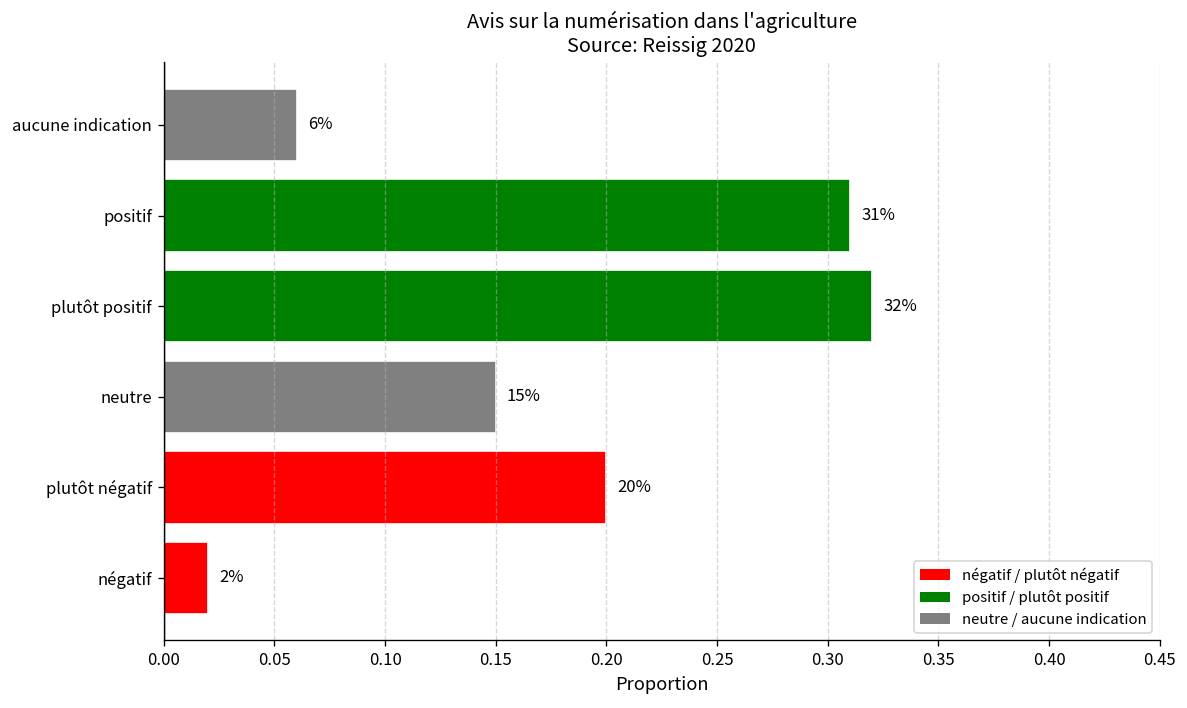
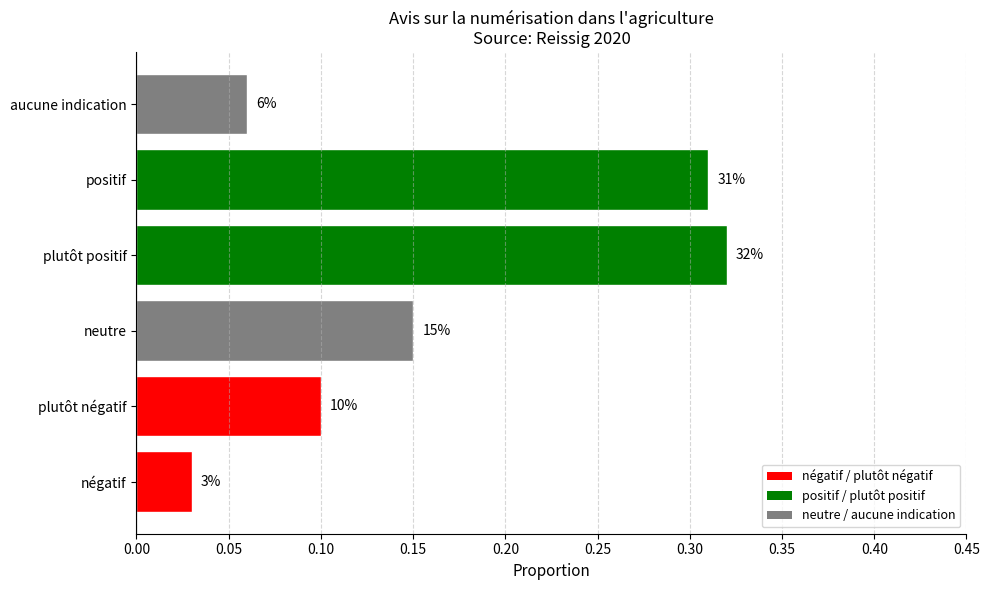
plutôt négatif: 20% -> 10%
négatif: 2% -> 3%
